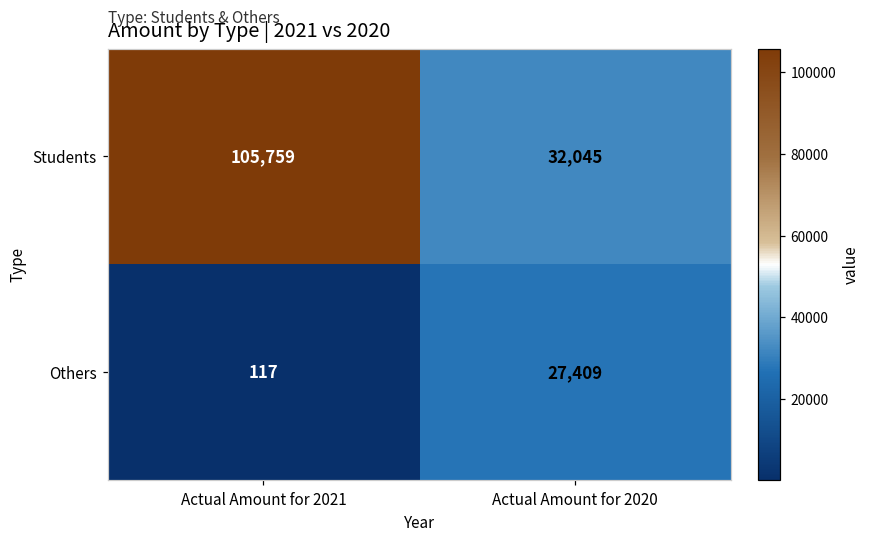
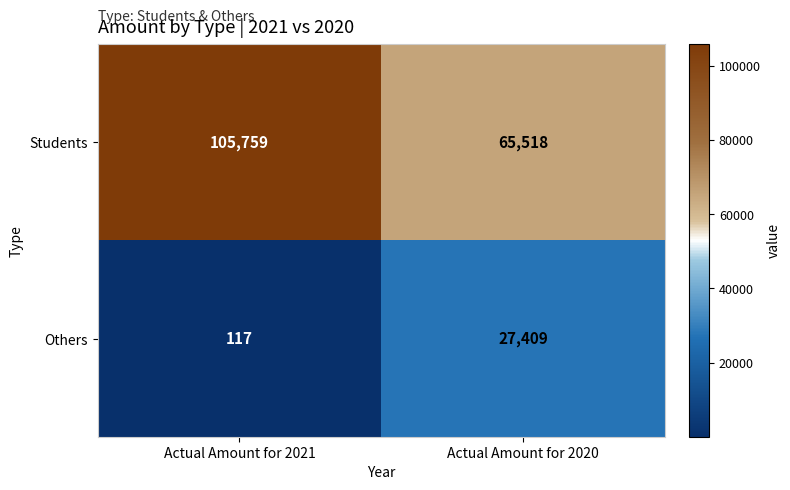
Students, Actual Amount for 2020: 32,045 -> 65,518
